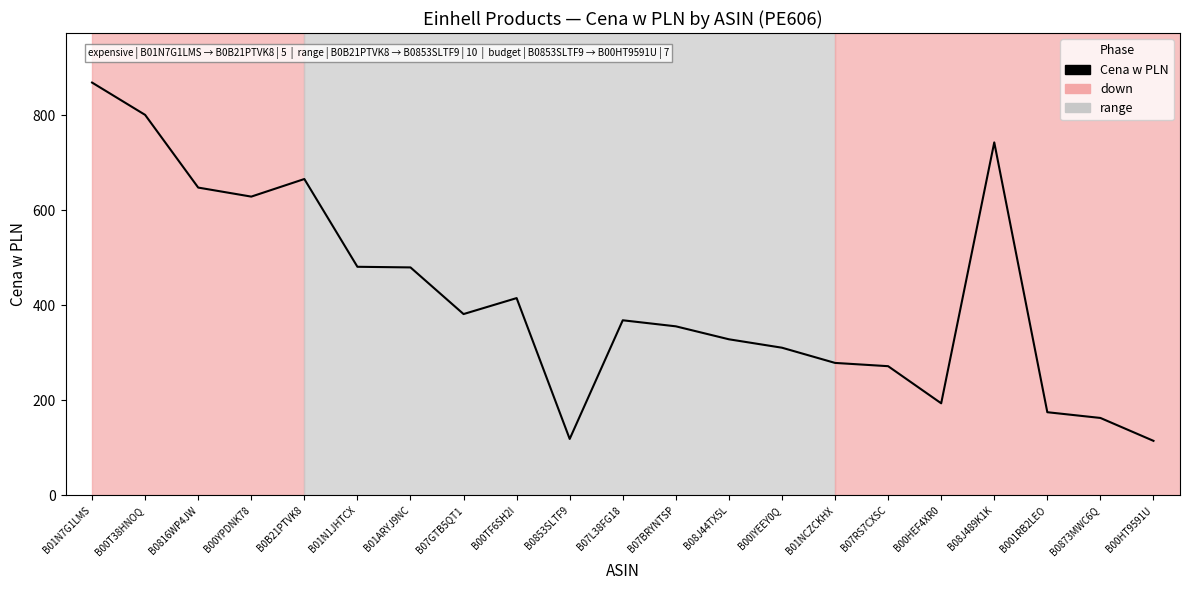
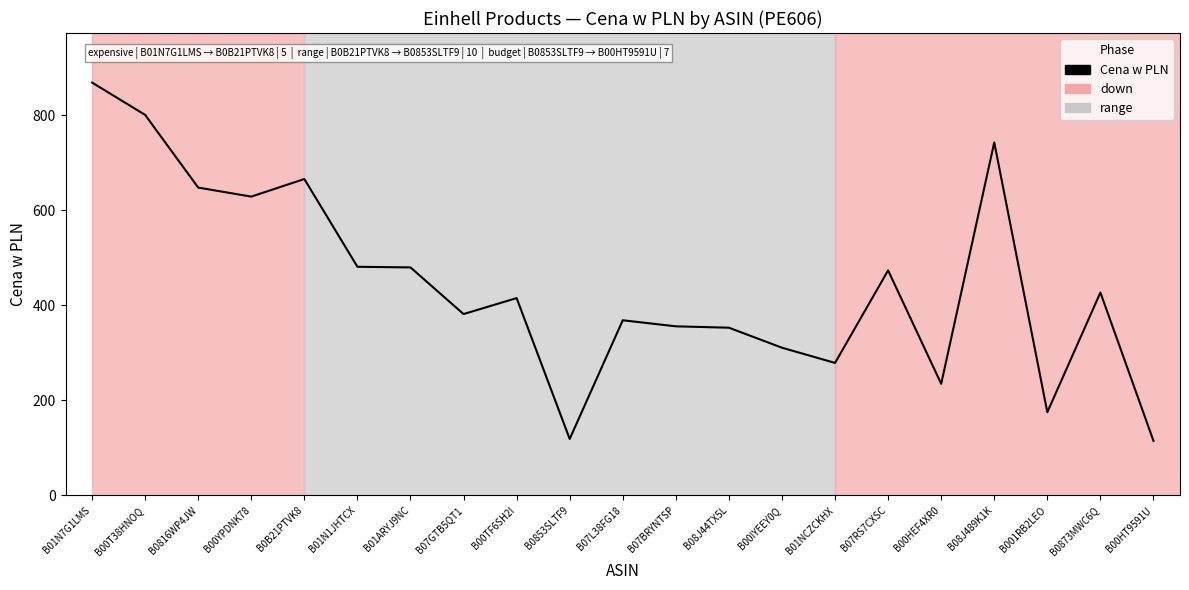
B08J44TX5L: 330 -> 350
B07RS7CXSC: 270 -> 470
B00HEF4XR0: 190 -> 240
B0873MWC6Q: 160 -> 430
